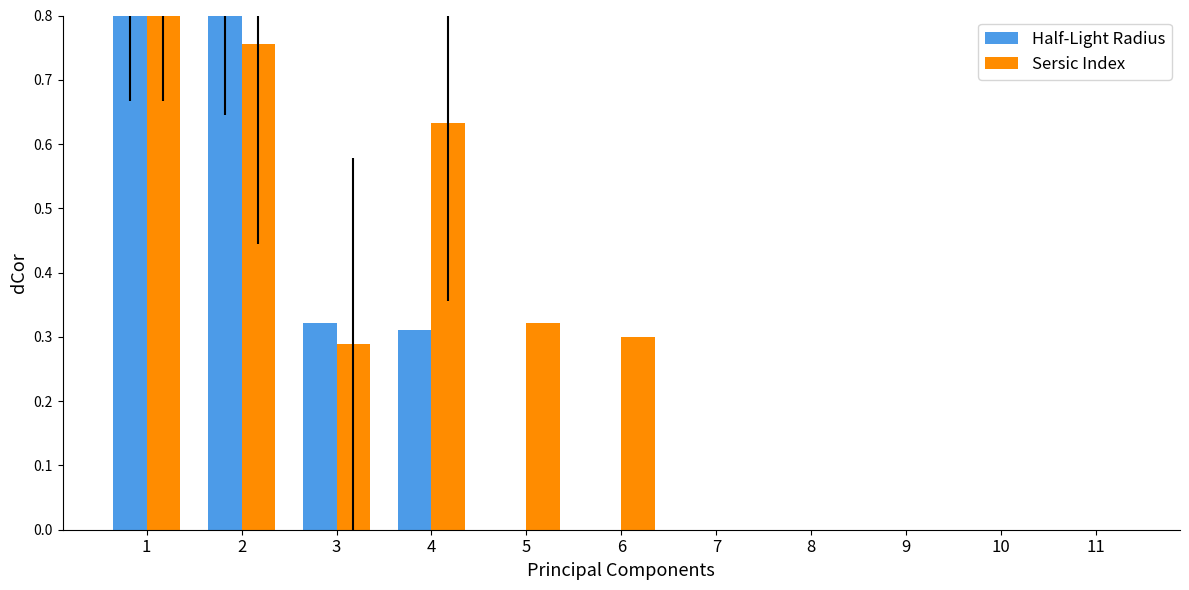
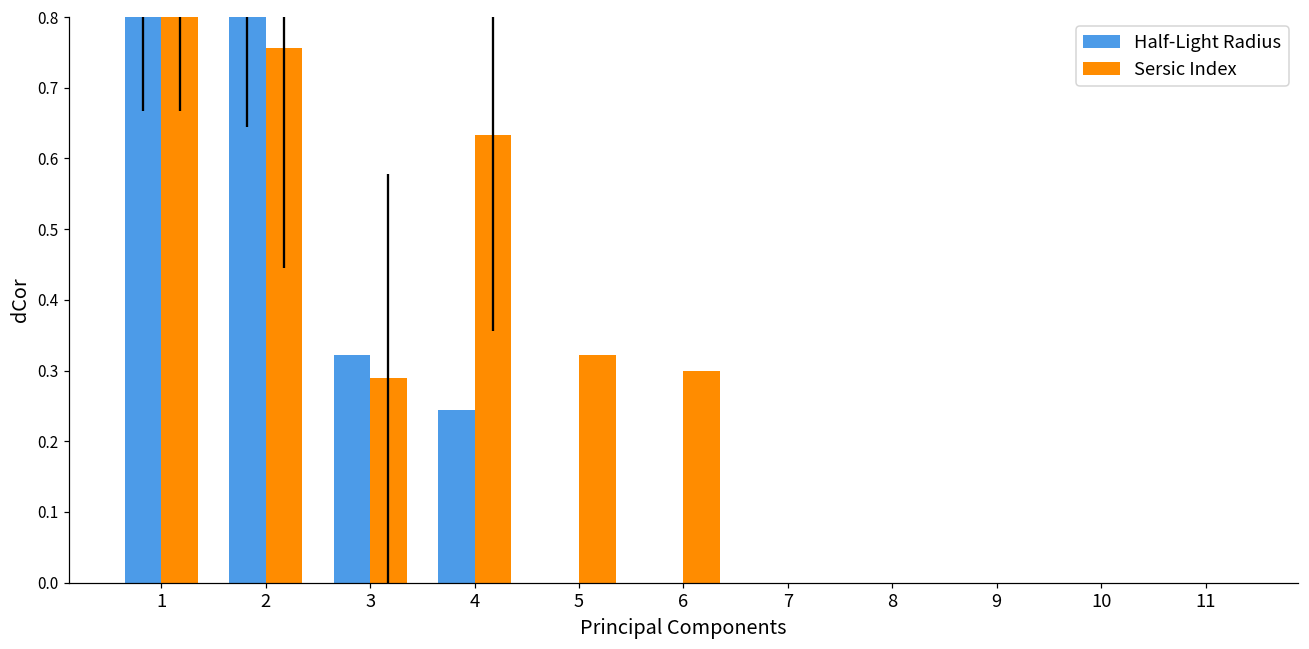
Half-Light Radius, 4: 0.31 -> 0.24
